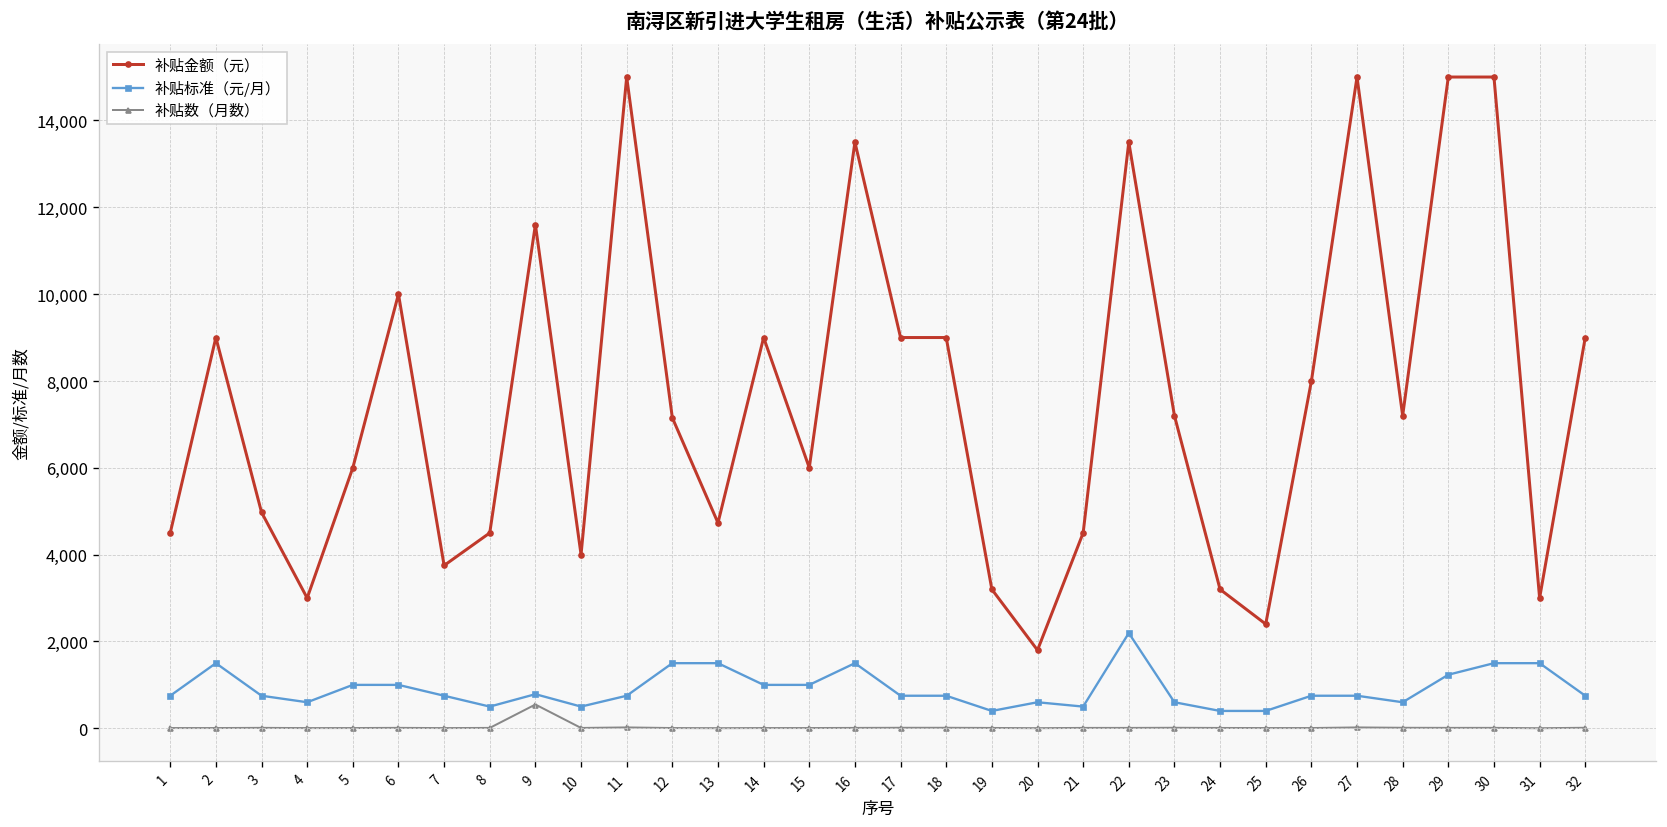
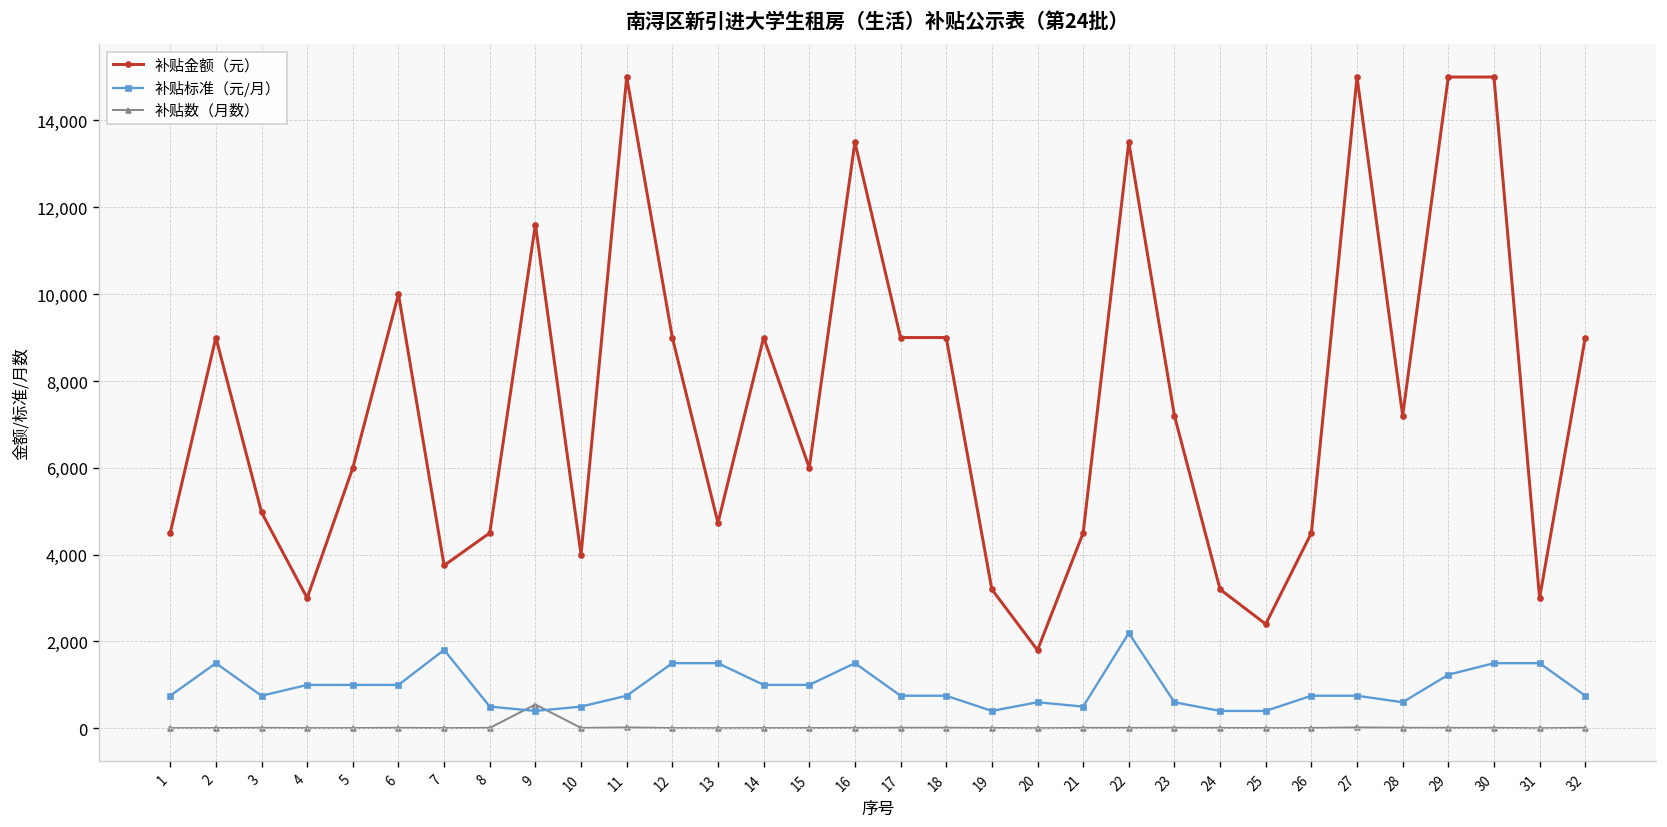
补贴标准（元/月）, 4: 600 -> 1,000
补贴标准（元/月）, 7: 800 -> 1,800
补贴标准（元/月）, 9: 800 -> 400
补贴金额（元）, 12: 7,200 -> 9,000
补贴金额（元）, 26: 8,000 -> 4,500
